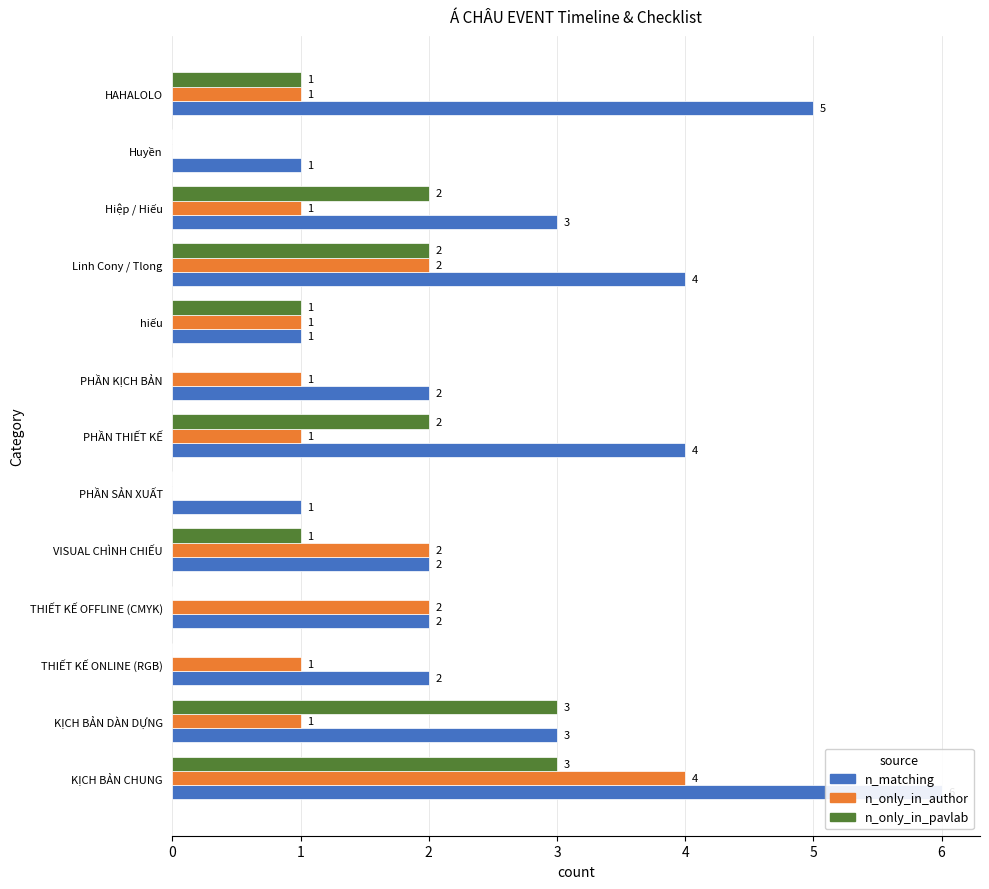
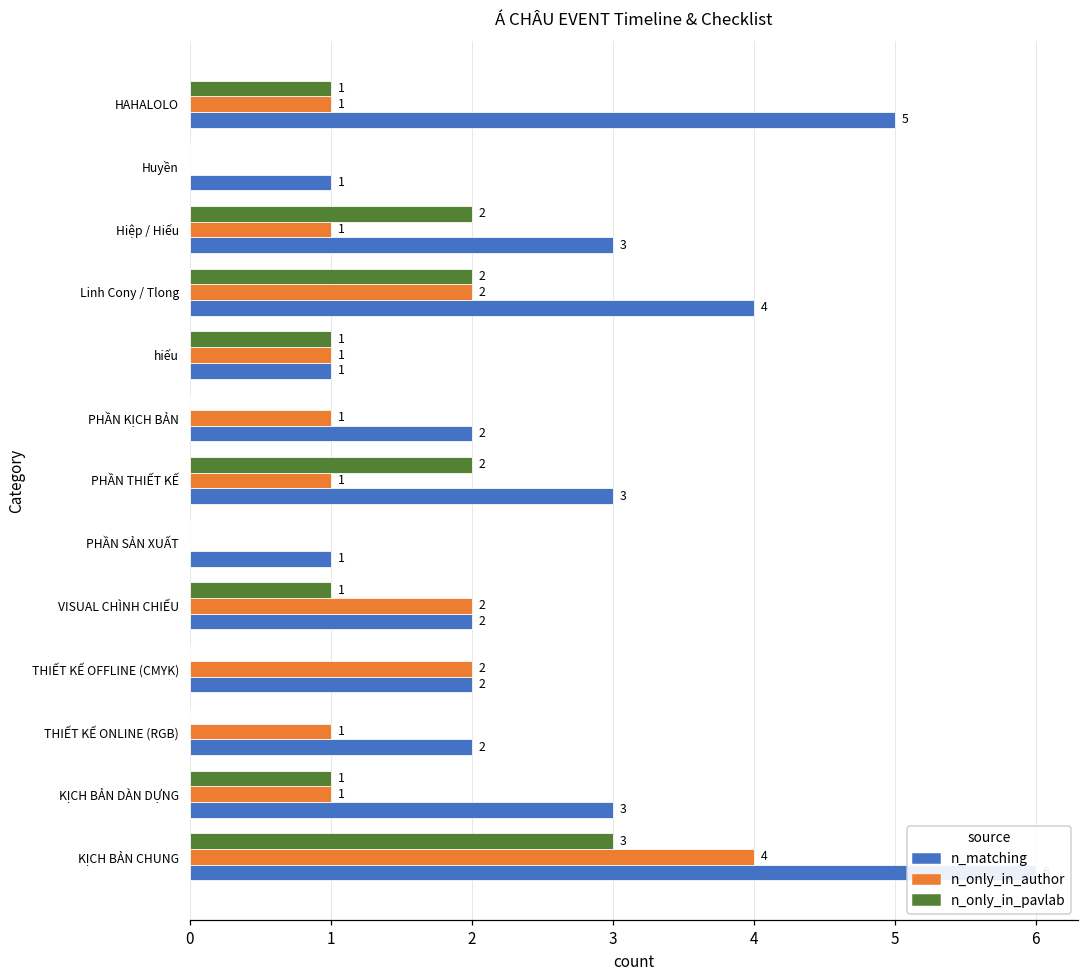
n_matching, PHẦN THIẾT KẾ: 4 -> 3
n_only_in_pavlab, KỊCH BẢN DÀN DỰNG: 3 -> 1
